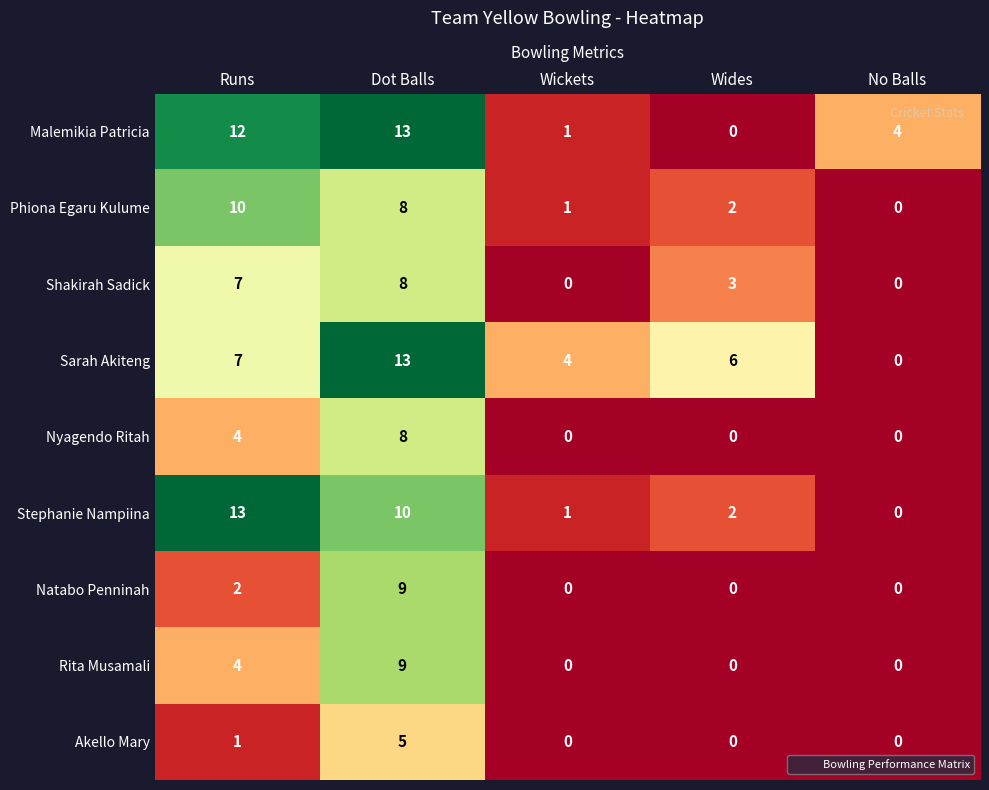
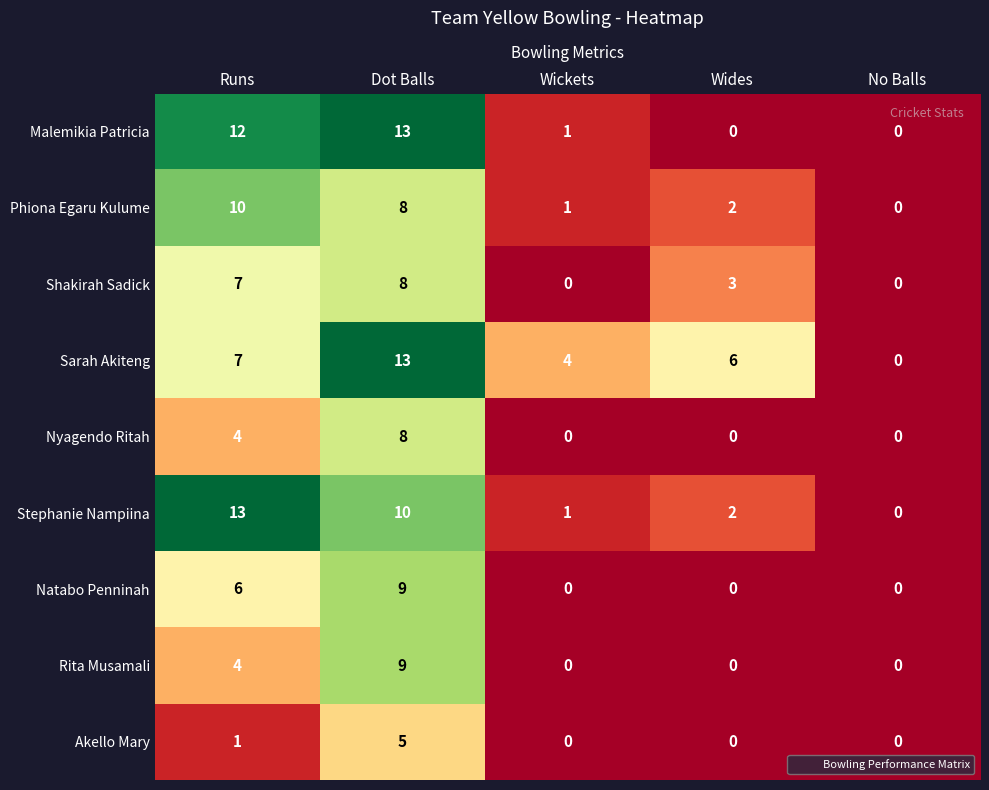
Malemikia Patricia, No Balls: 4 -> 0
Natabo Penninah, Runs: 2 -> 6
